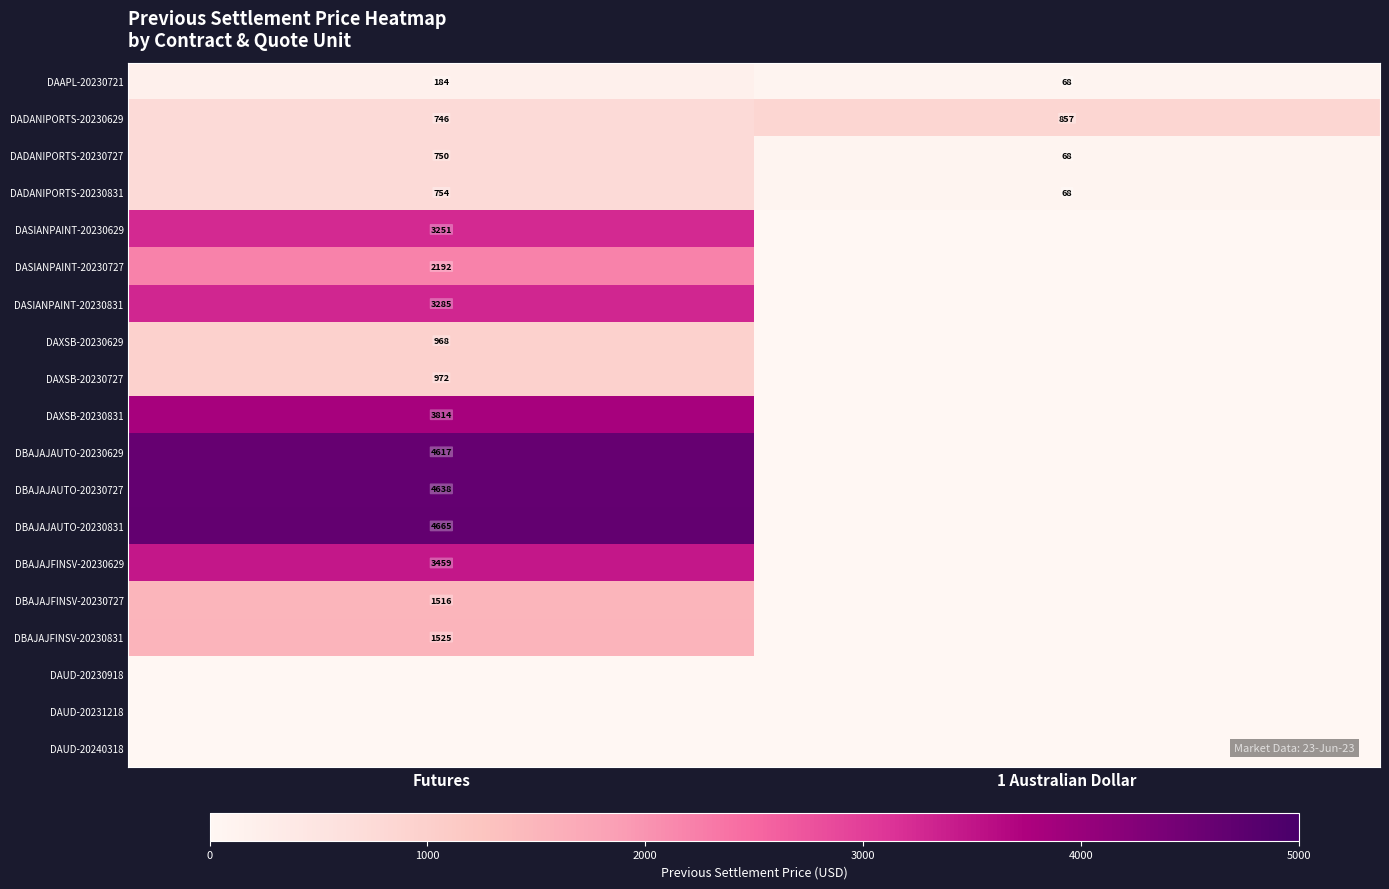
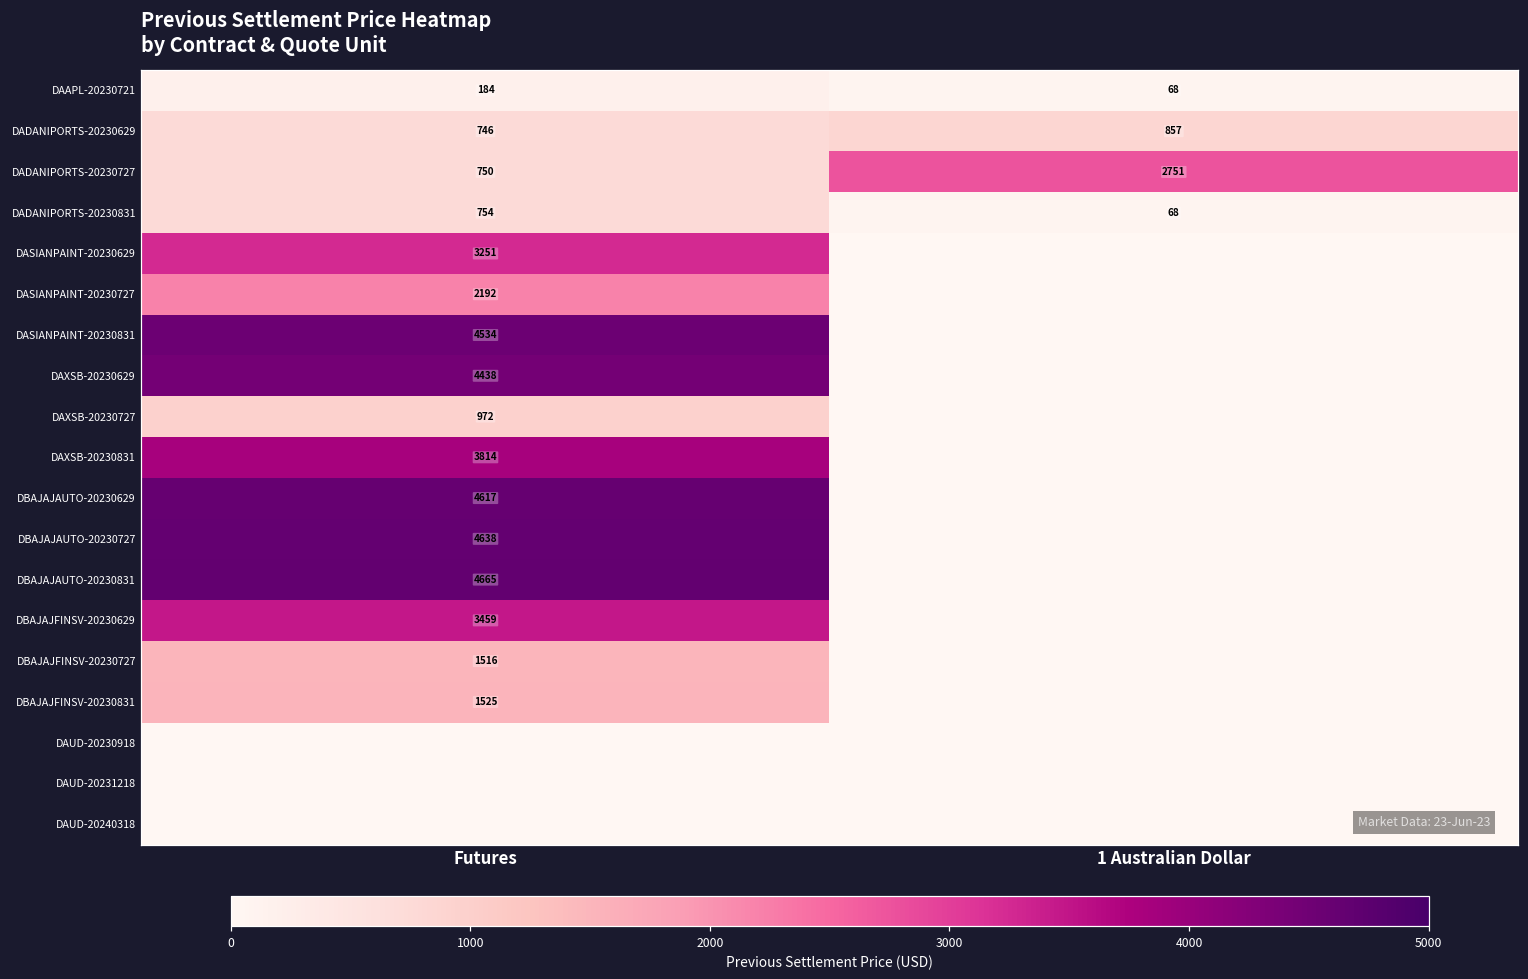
DADANIPORTS-20230727, 1 Australian Dollar: 68 -> 2751
DASIANPAINT-20230831, Futures: 3285 -> 4534
DAXSB-20230629, Futures: 968 -> 4438
